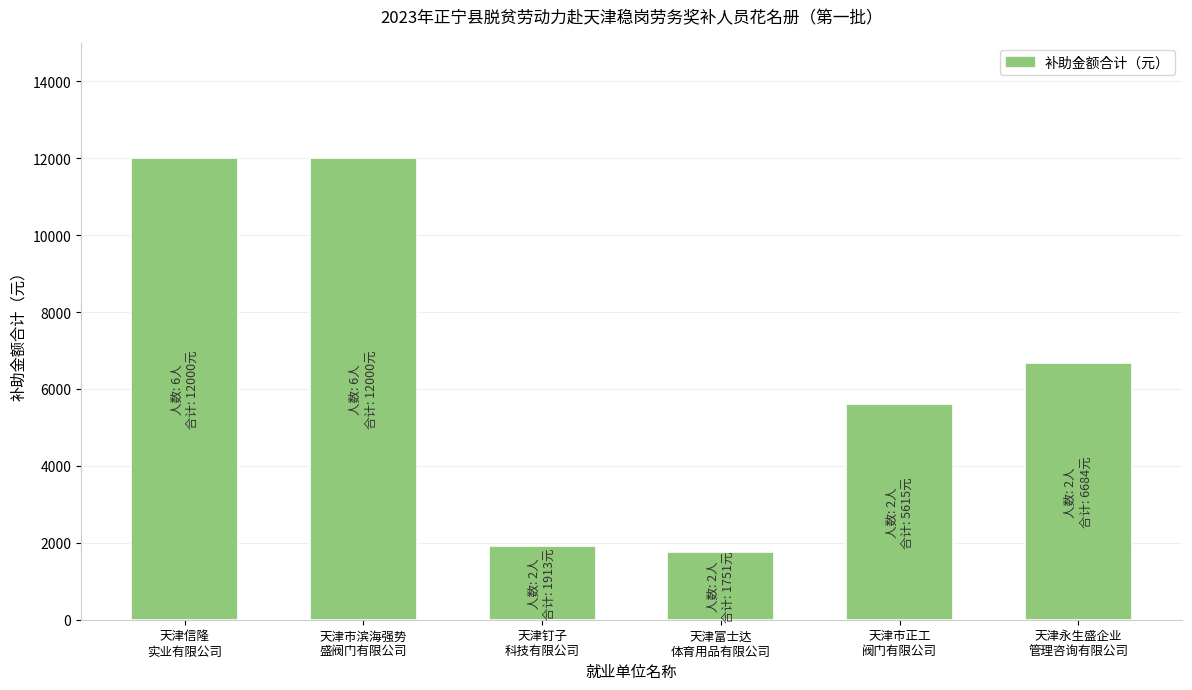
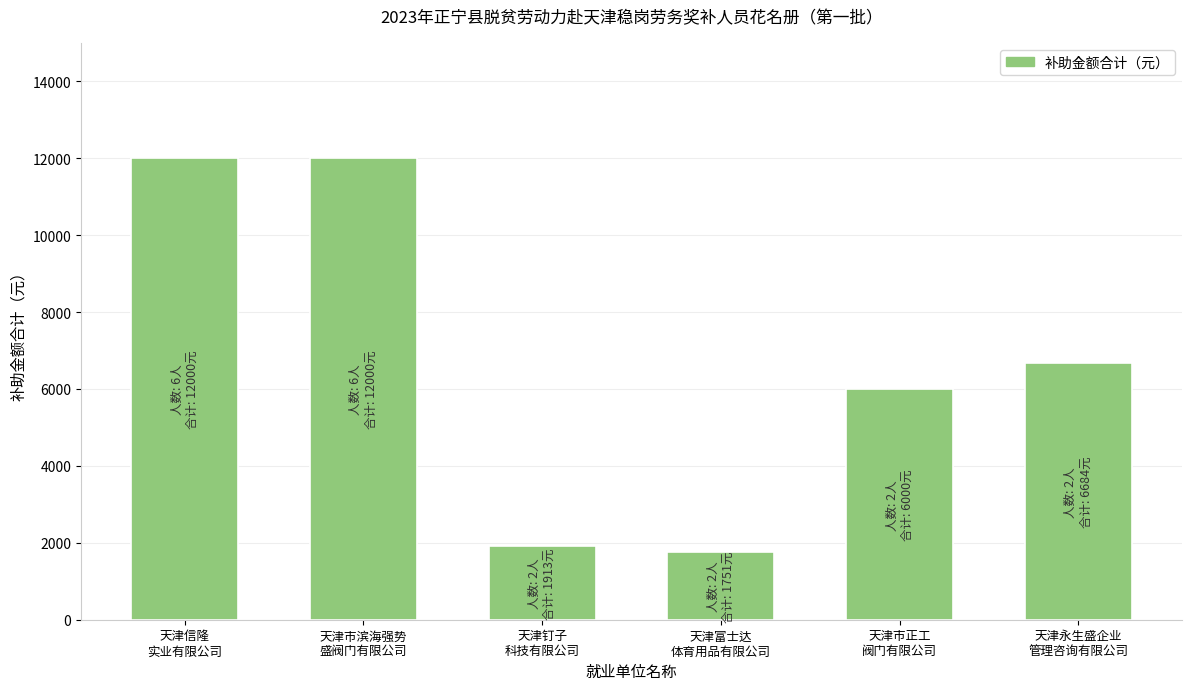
天津市正工 阀门有限公司: 5615元 -> 6000元
